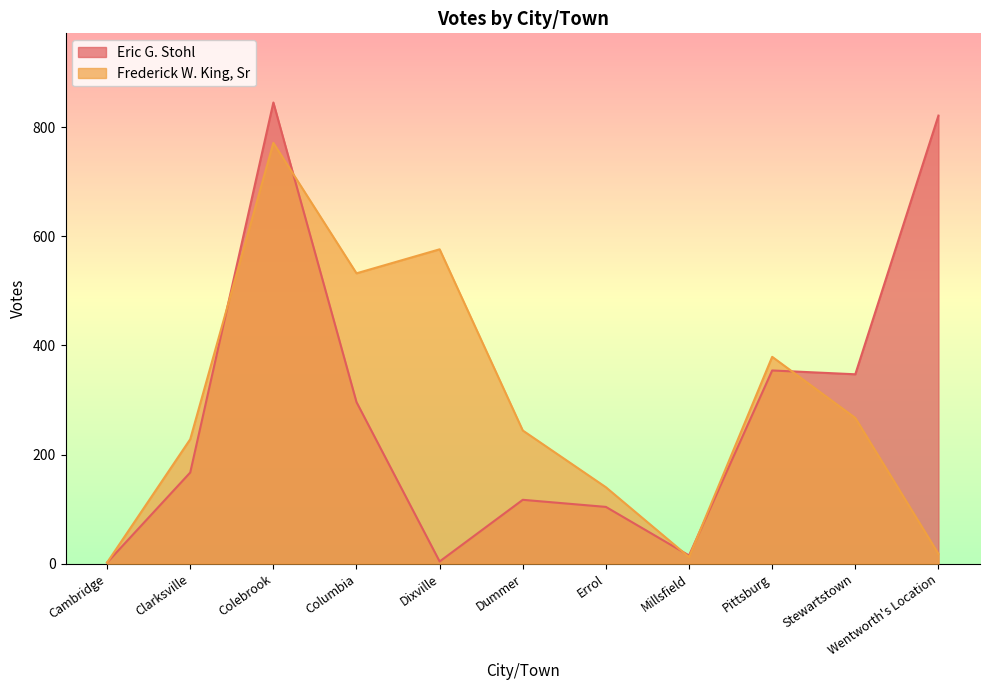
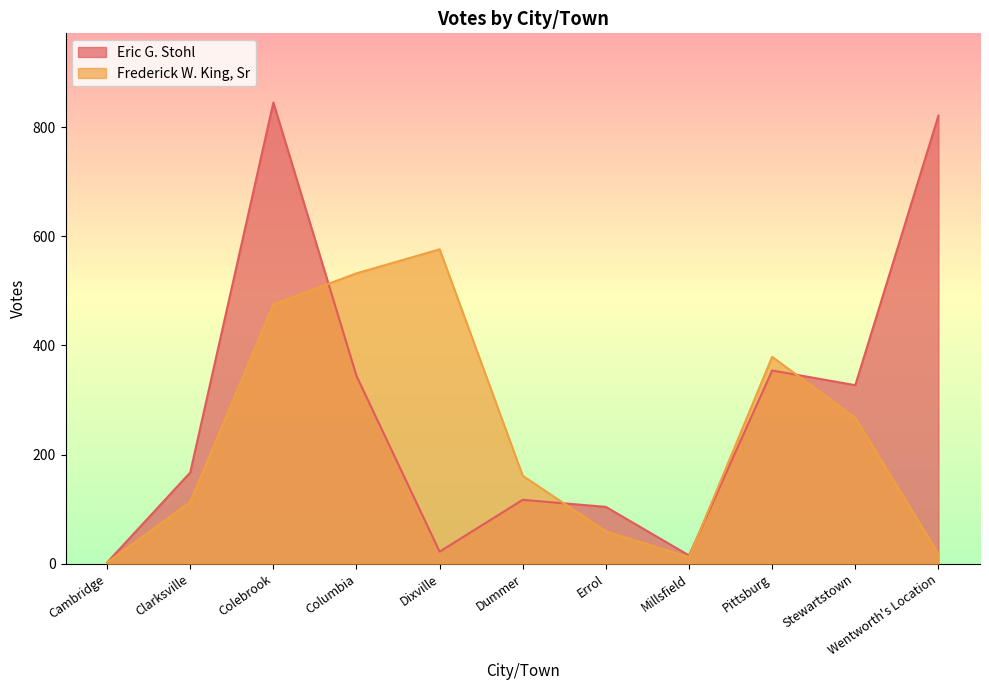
Frederick W. King, Sr, Clarksville: 230 -> 110
Frederick W. King, Sr, Colebrook: 770 -> 480
Eric G. Stohl, Columbia: 300 -> 340
Eric G. Stohl, Dixville: 0 -> 20
Frederick W. King, Sr, Dummer: 240 -> 160
Frederick W. King, Sr, Errol: 140 -> 60
Eric G. Stohl, Stewartstown: 350 -> 330
